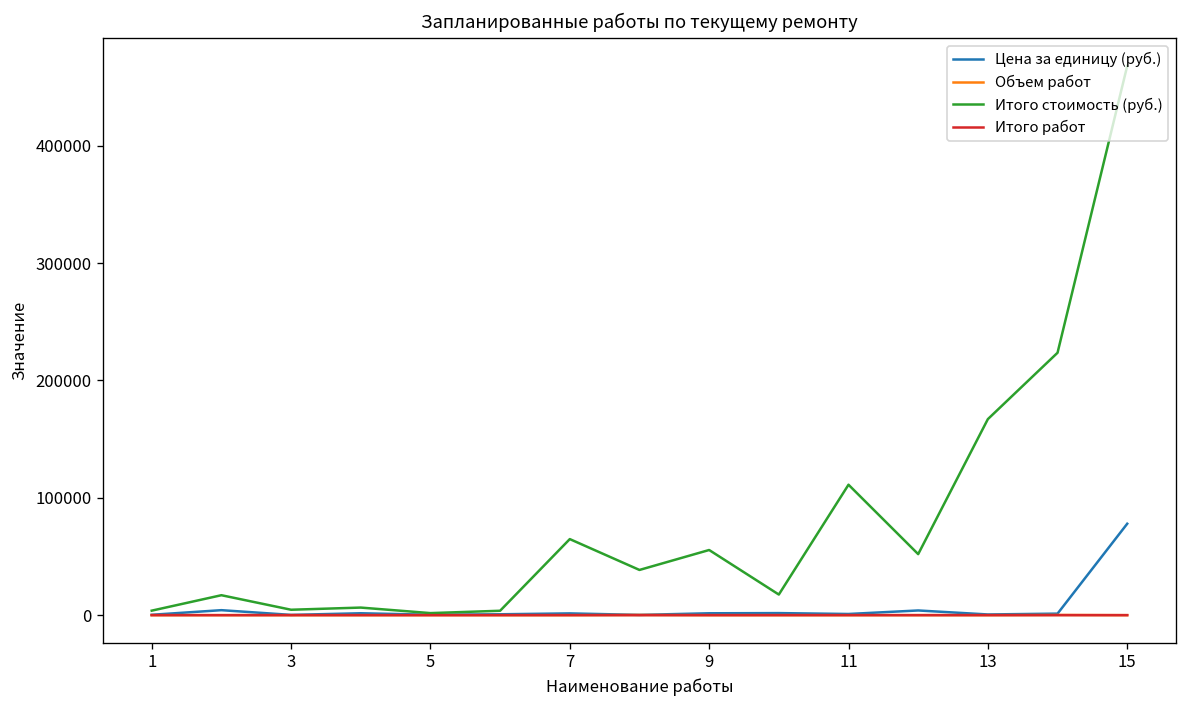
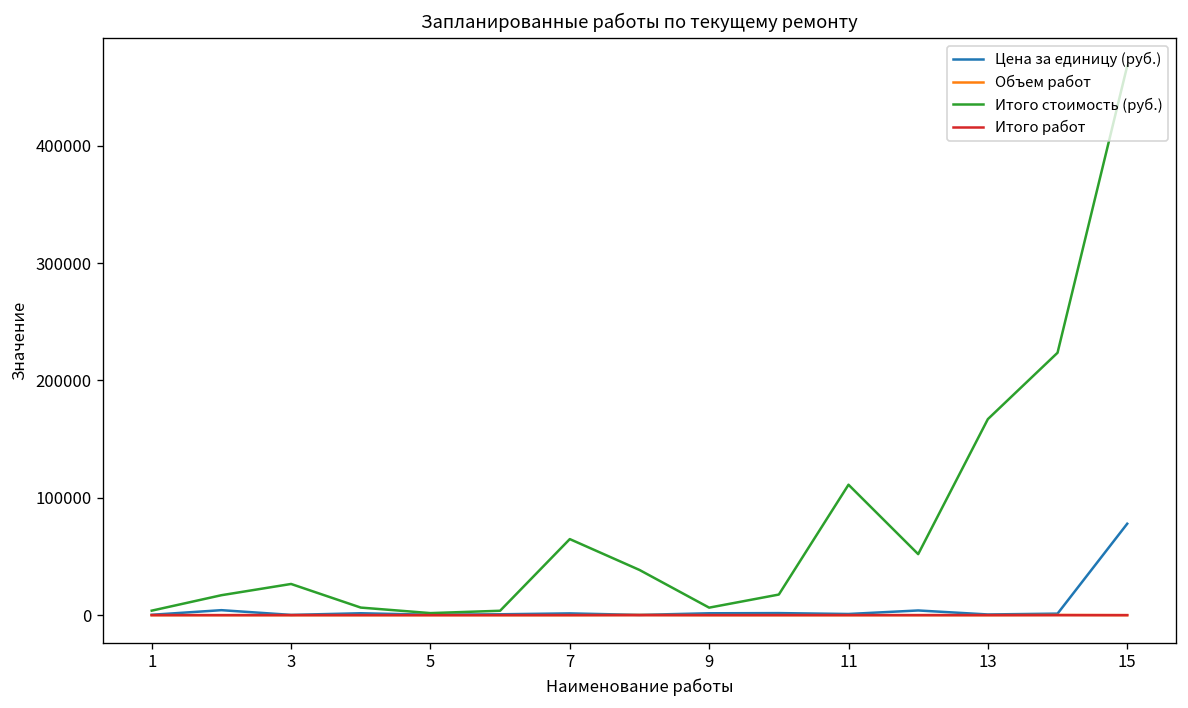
Итого стоимость (руб.), 3: 0 -> 30000
Итого стоимость (руб.), 9: 60000 -> 10000
